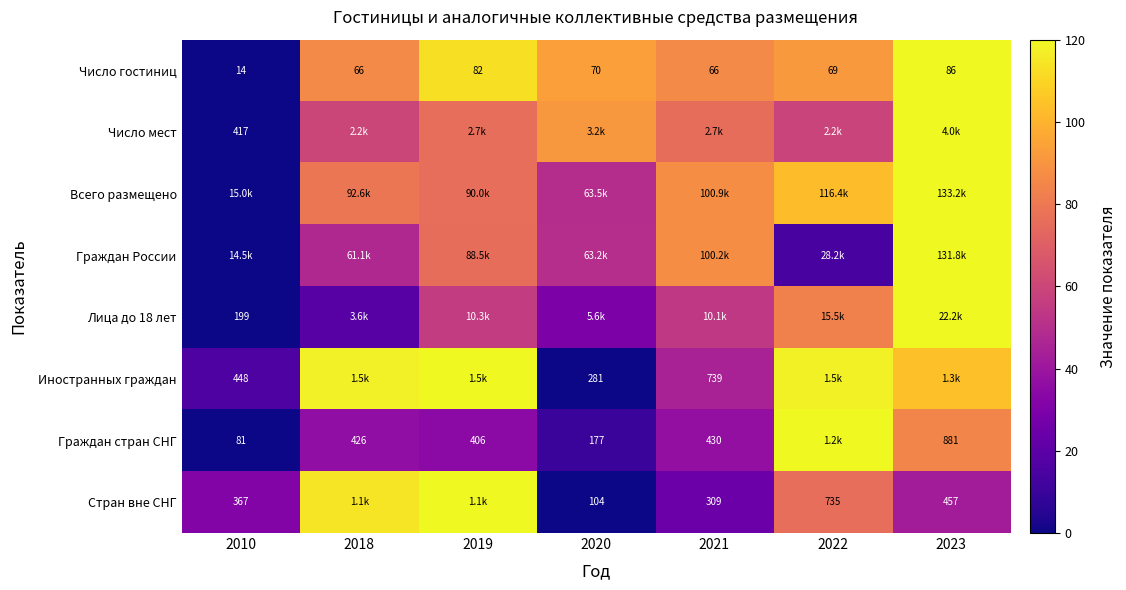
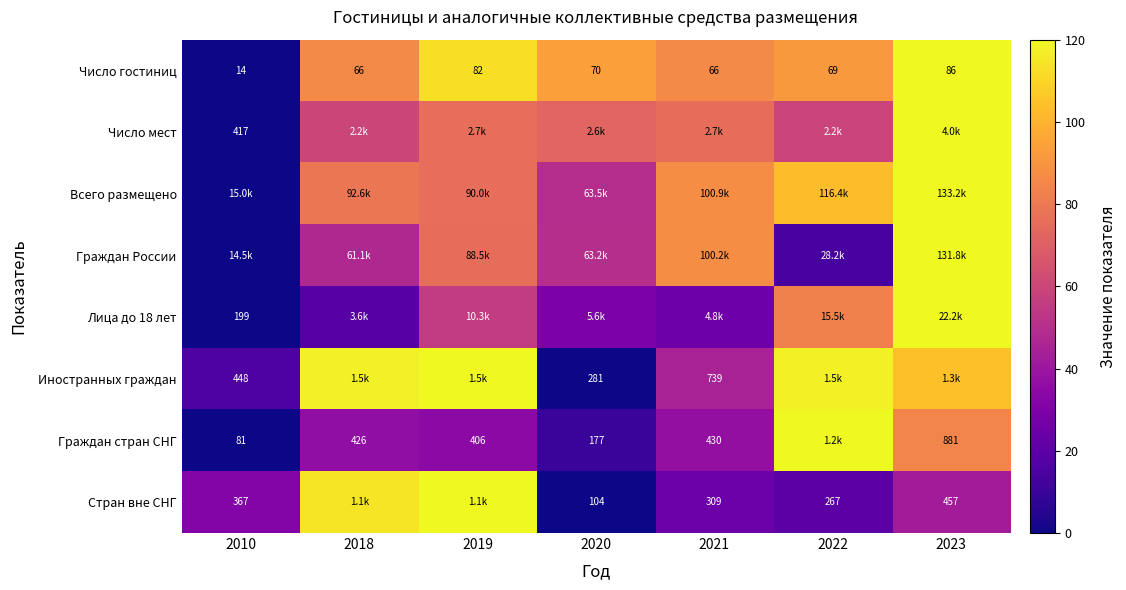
Число мест, 2020: 3.2k -> 2.6k
Лица до 18 лет, 2021: 10.1k -> 4.8k
Стран вне СНГ, 2022: 735 -> 267
